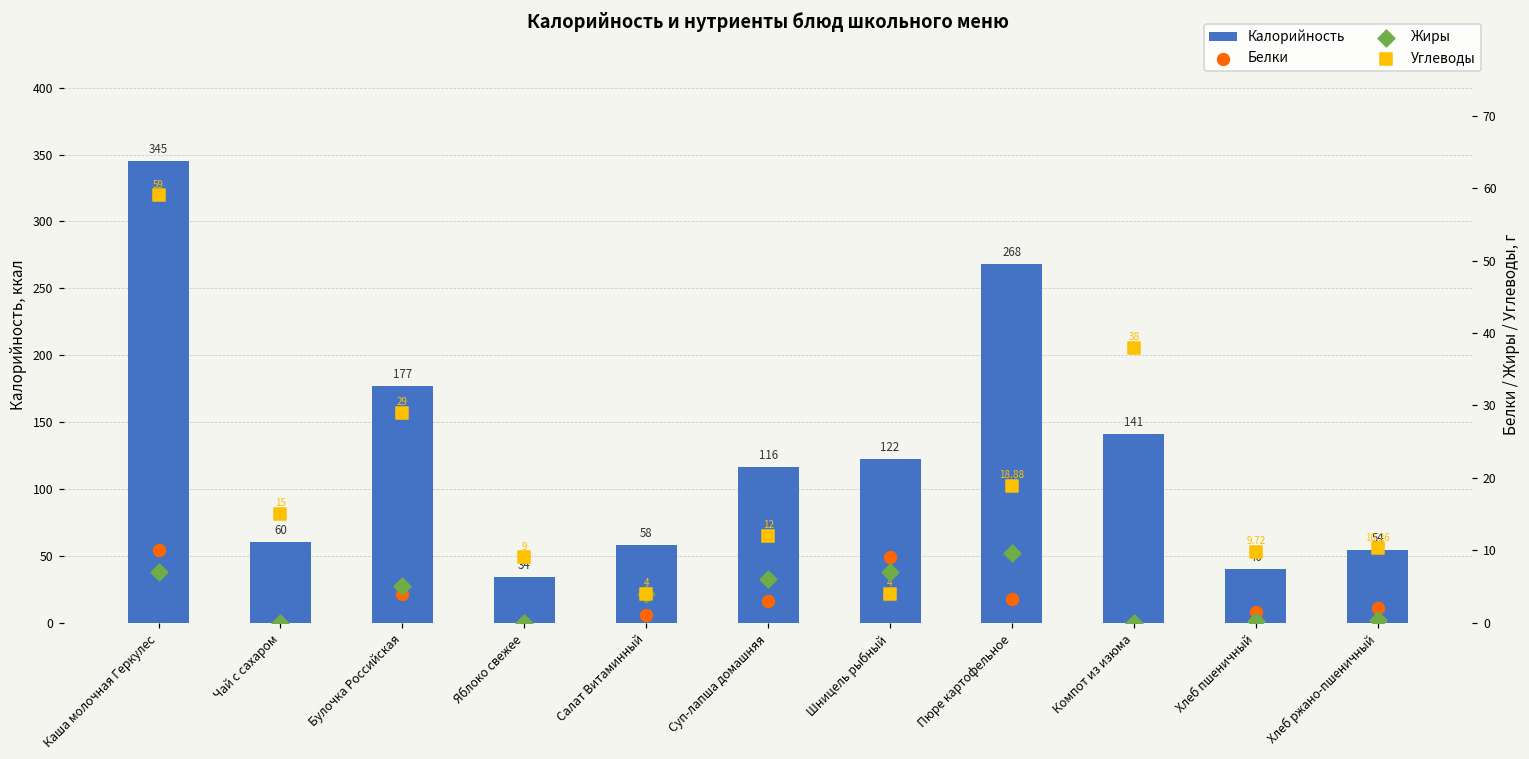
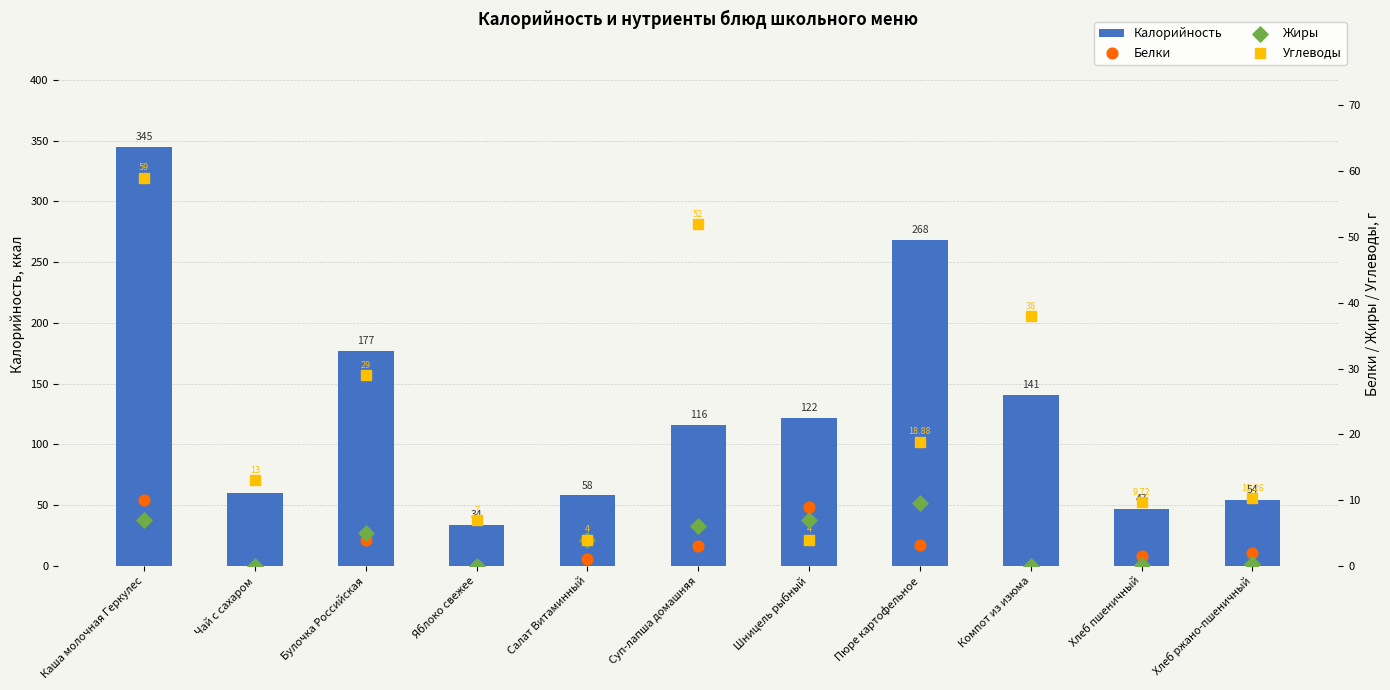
Калорийность, Хлеб пшеничный: 40 -> 47
Углеводы, Чай с сахаром: 15 -> 13
Углеводы, Яблоко свежее: 9 -> 7
Углеводы, Суп-лапша домашняя: 12 -> 52
